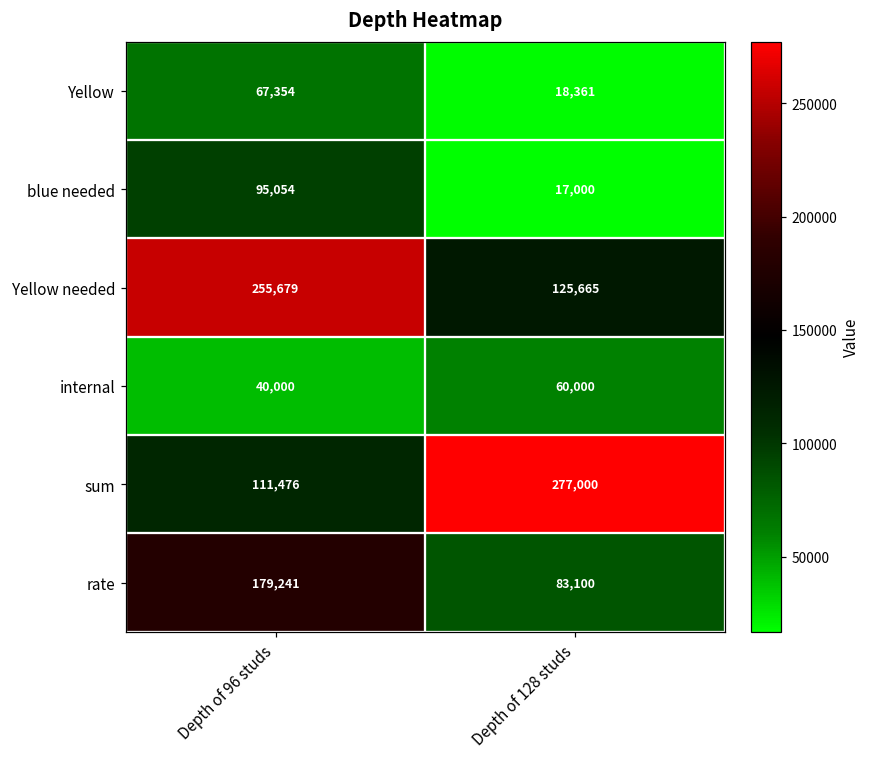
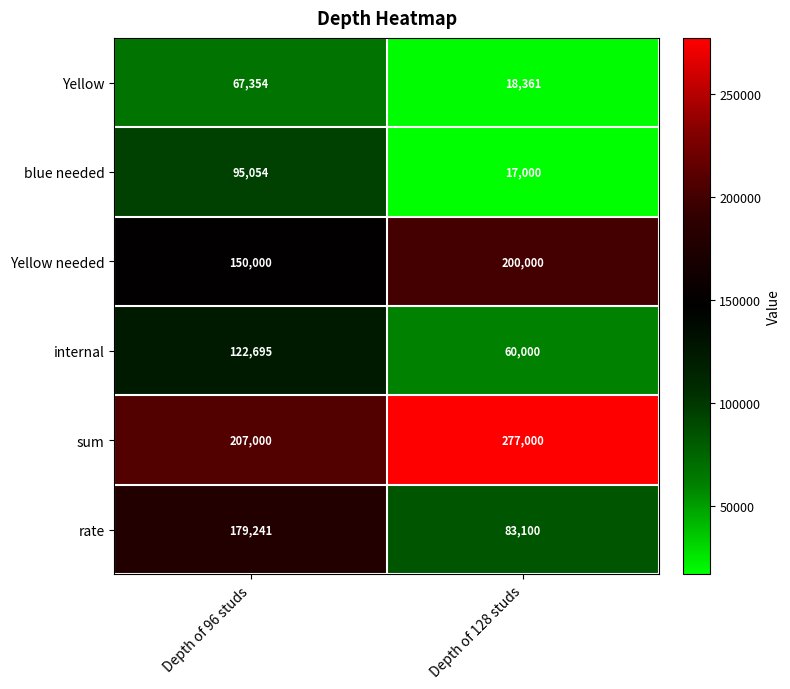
Yellow needed, Depth of 96 studs: 255,679 -> 150,000
Yellow needed, Depth of 128 studs: 125,665 -> 200,000
internal, Depth of 96 studs: 40,000 -> 122,695
sum, Depth of 96 studs: 111,476 -> 207,000
